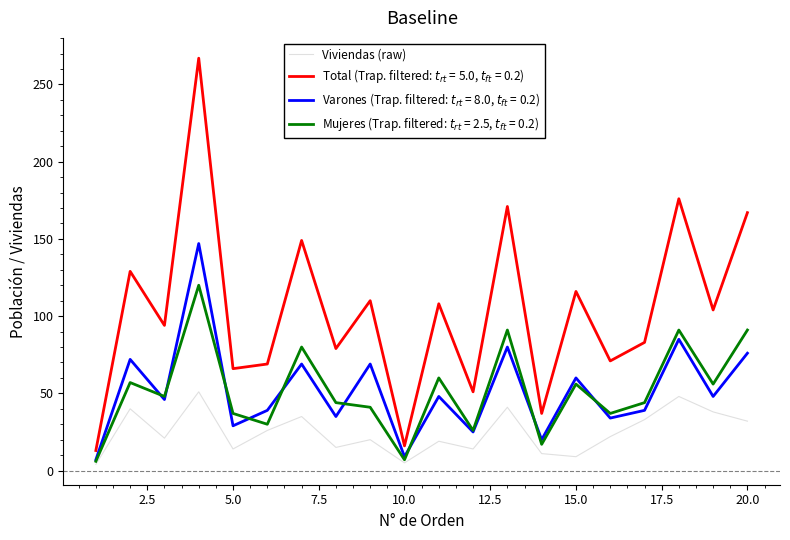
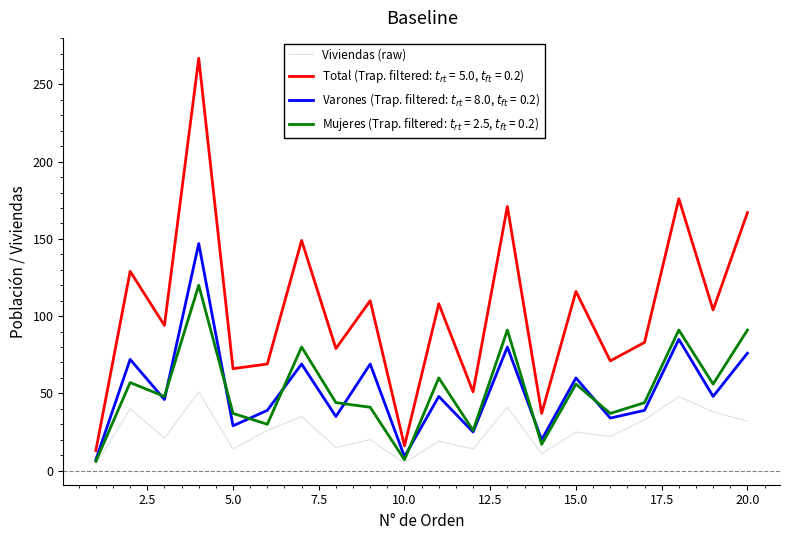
Viviendas (raw), 15.0: 9 -> 25
